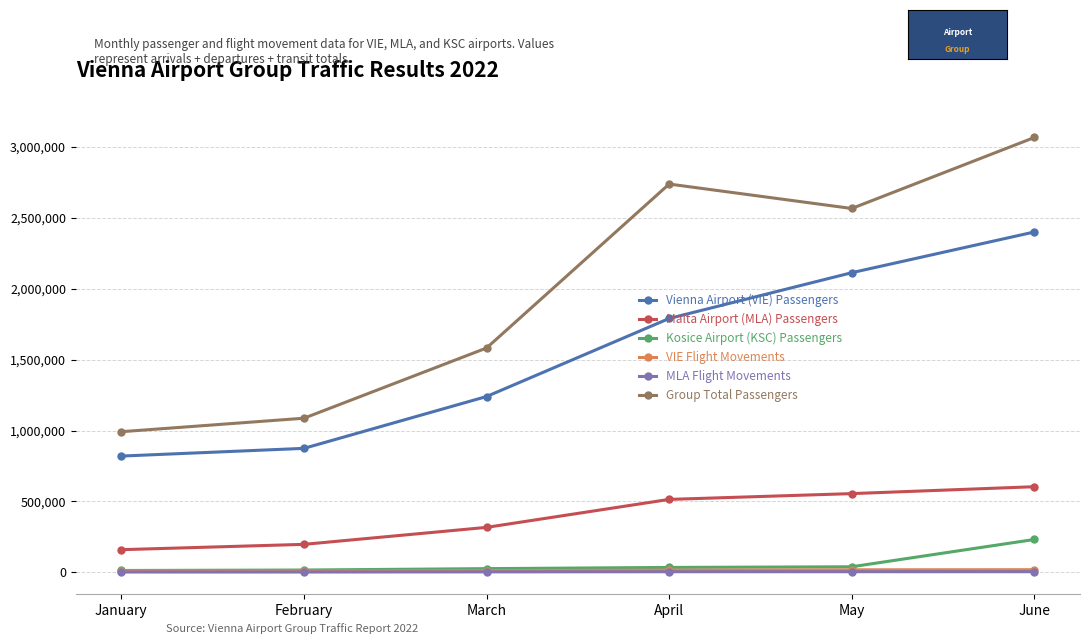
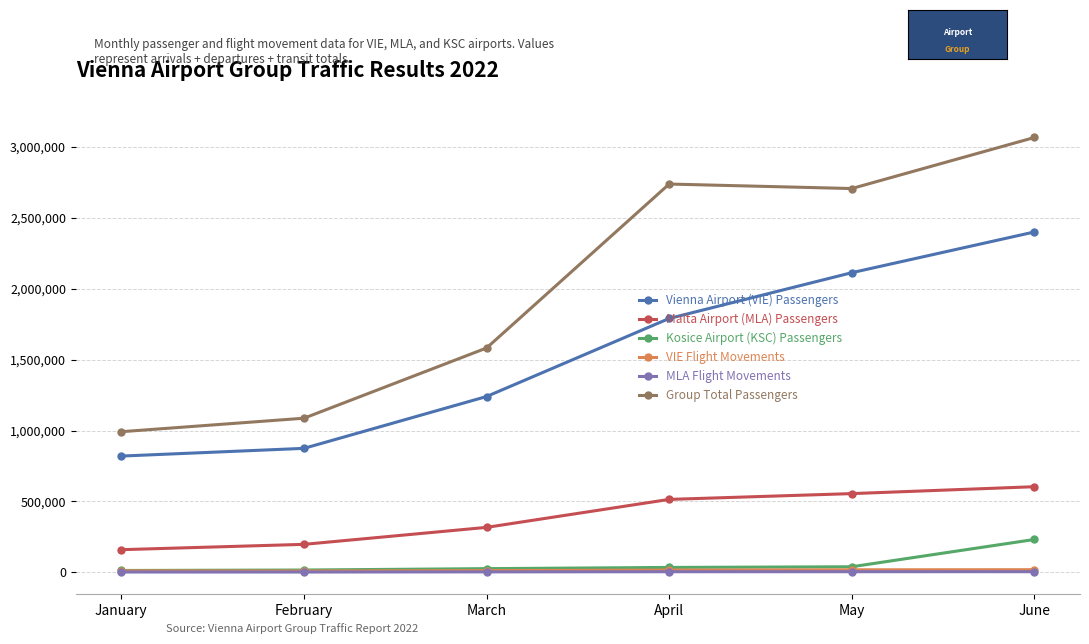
Group Total Passengers, May: 2,570,000 -> 2,710,000
